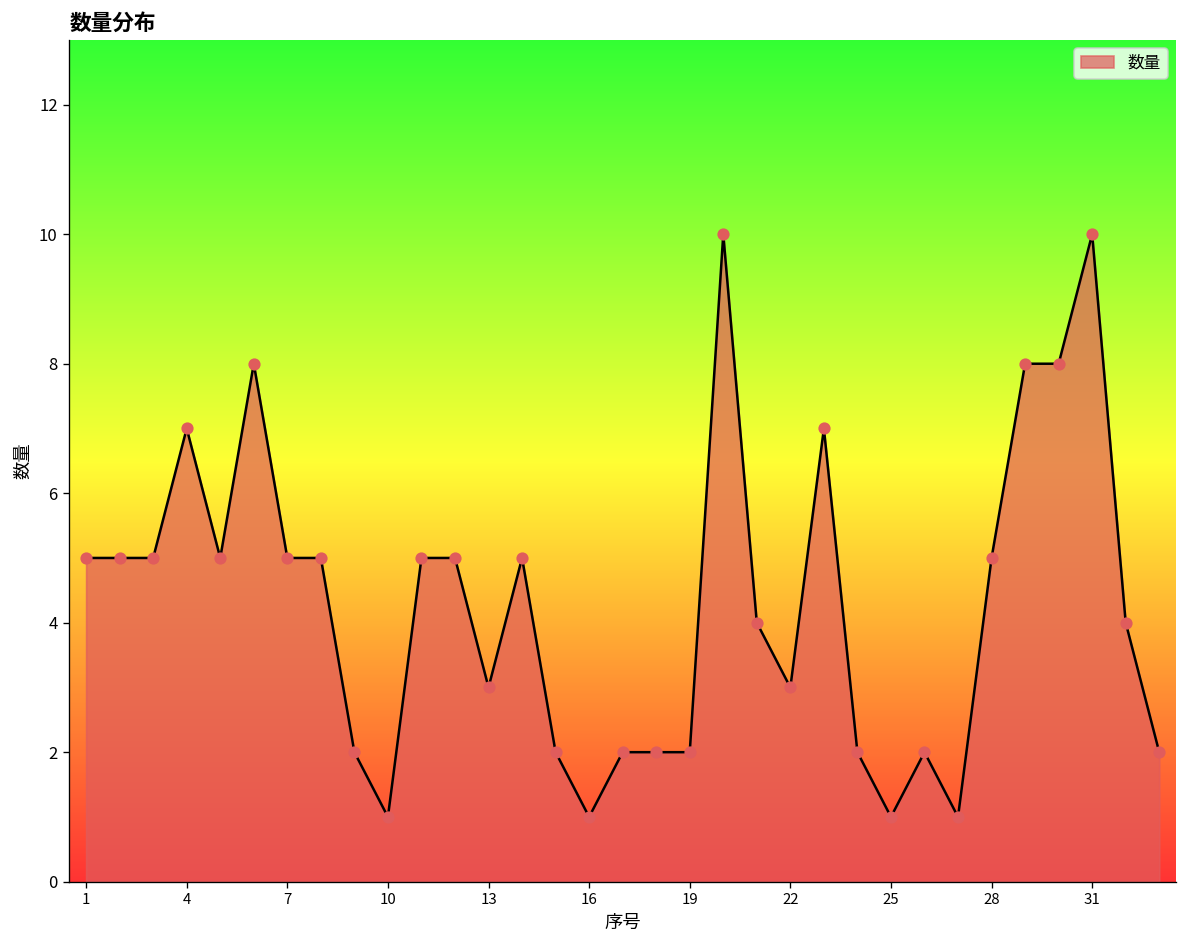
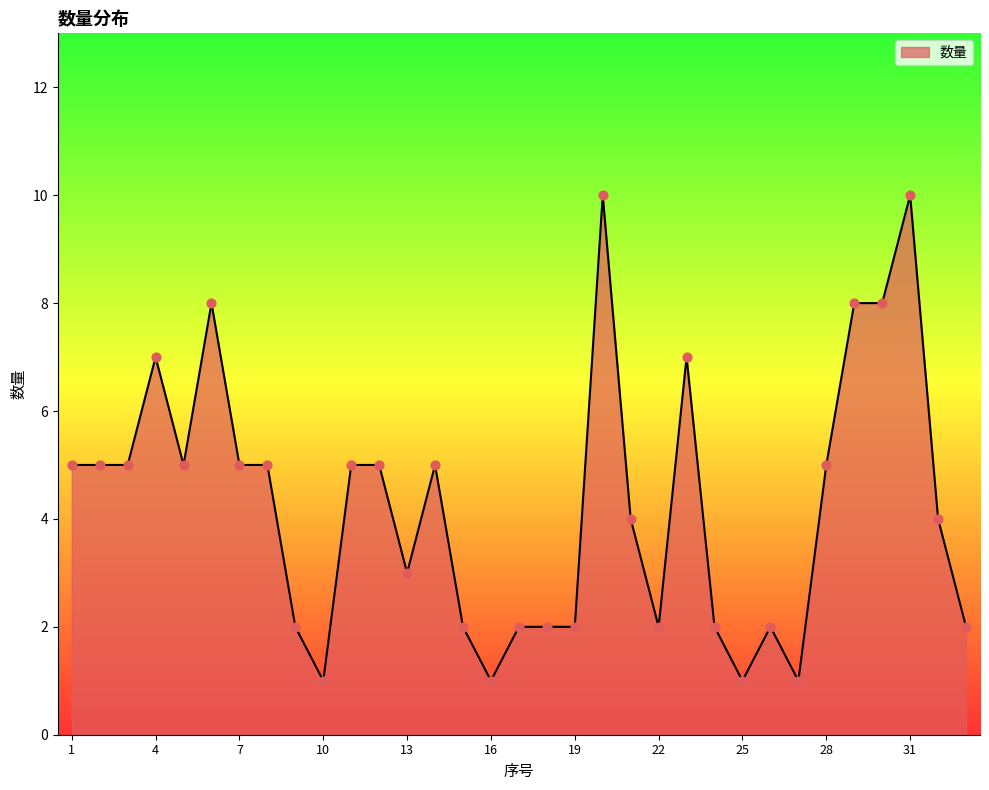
22: 3 -> 2
